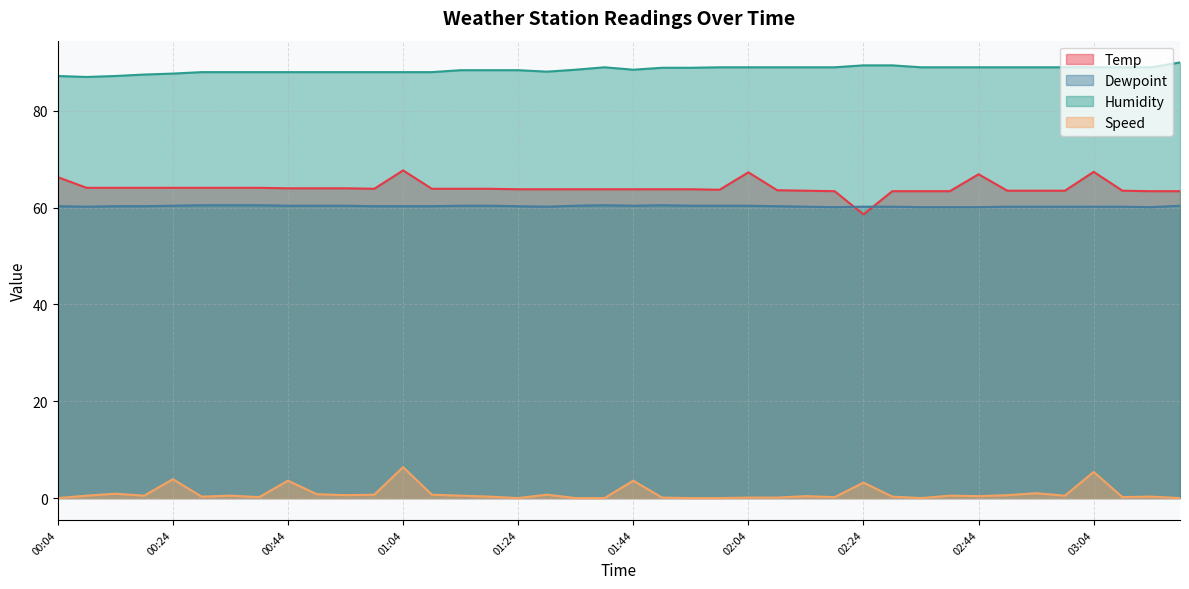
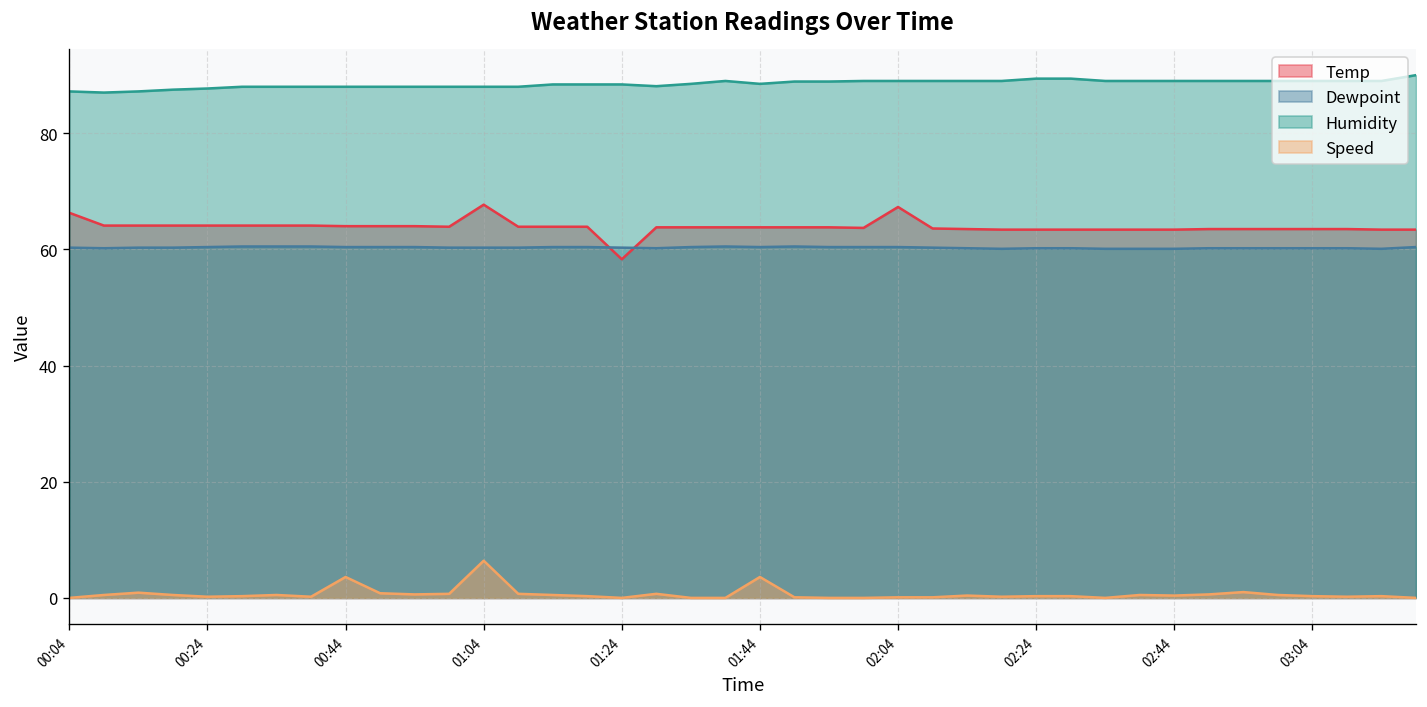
Speed, 00:24: 4 -> 0
Temp, 01:24: 64 -> 58
Temp, 02:24: 59 -> 63
Speed, 02:24: 3 -> 0
Temp, 02:44: 67 -> 63
Temp, 03:04: 67 -> 64
Speed, 03:04: 5 -> 0
